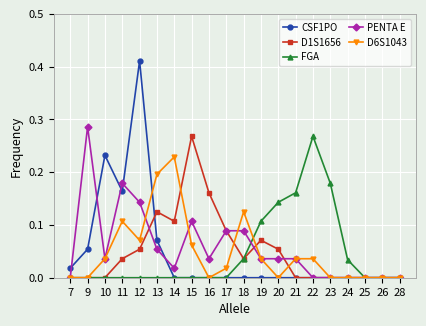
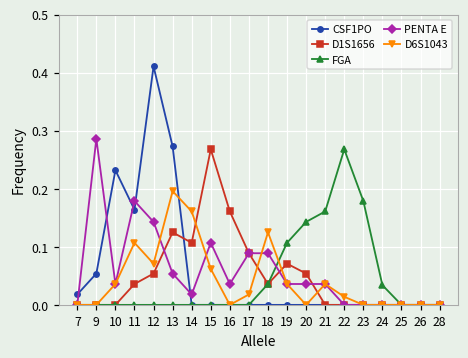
CSF1PO, 13: 0.07 -> 0.27
D6S1043, 14: 0.23 -> 0.16
D6S1043, 22: 0.04 -> 0.01
